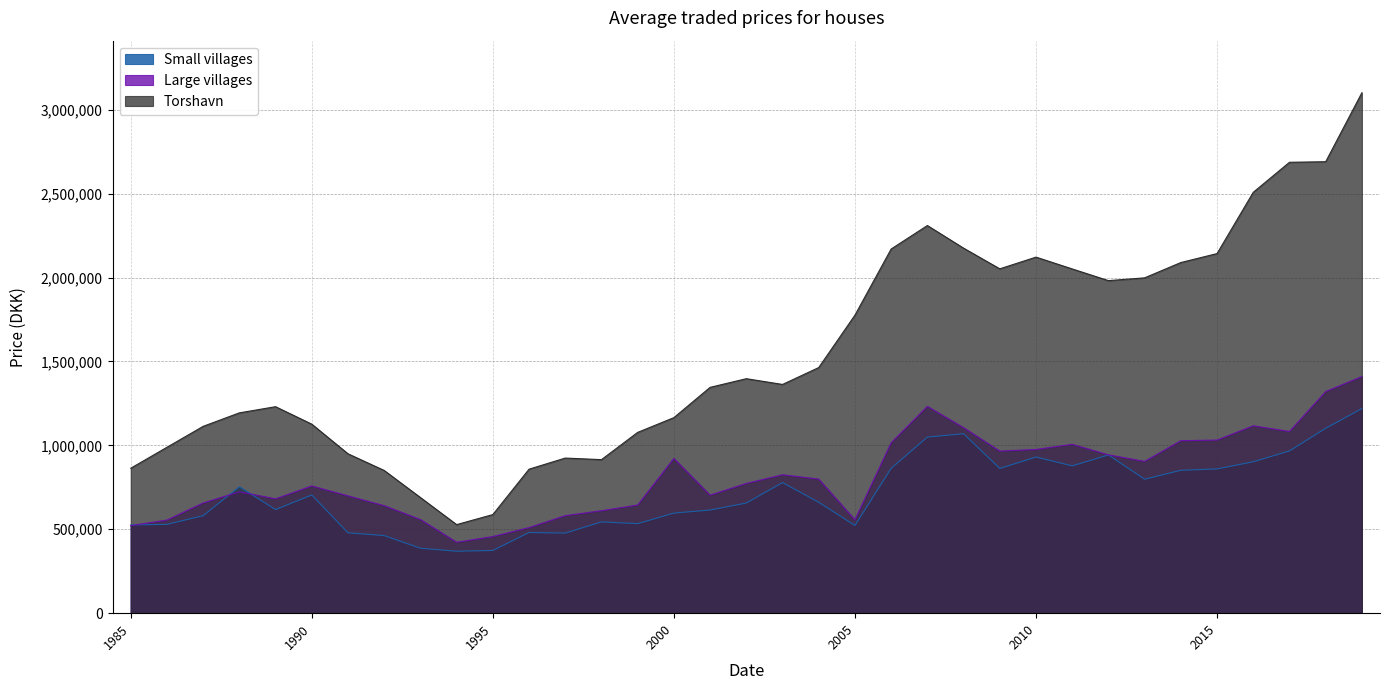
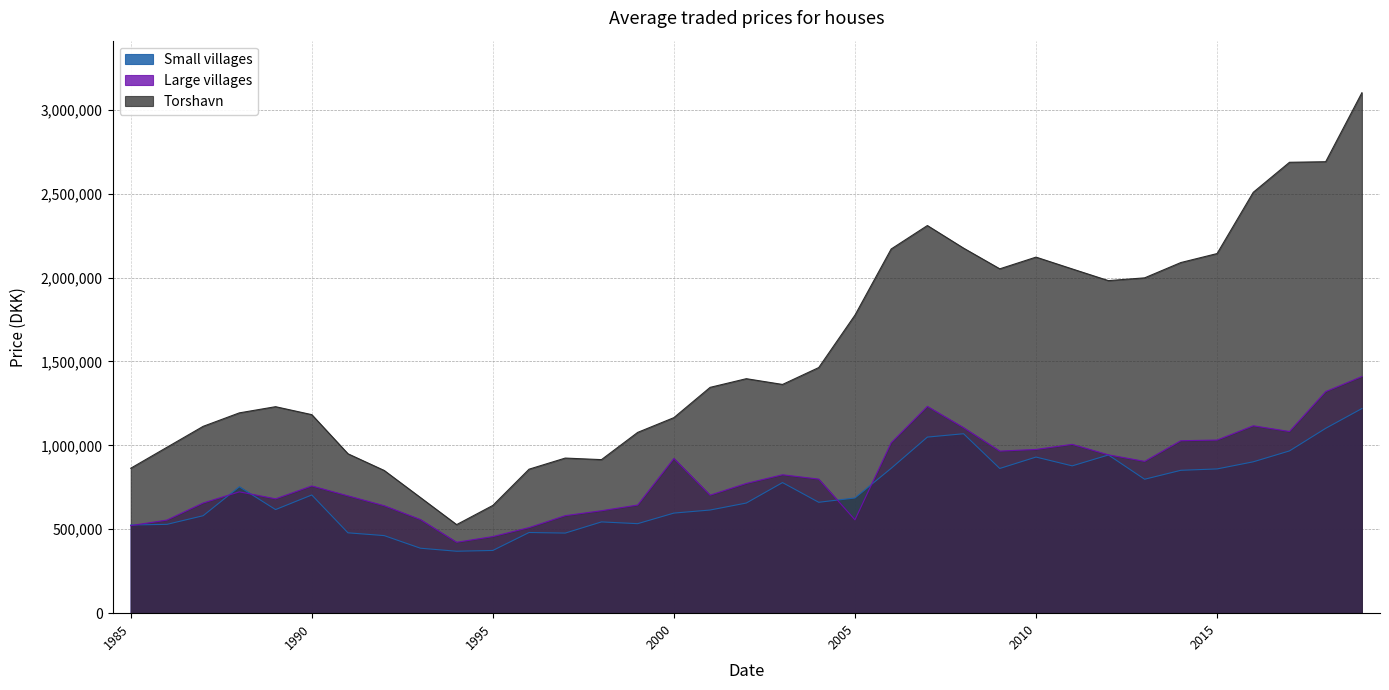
Torshavn, 1990: 1,130,000 -> 1,180,000
Torshavn, 1995: 590,000 -> 640,000
Small villages, 2005: 520,000 -> 690,000
